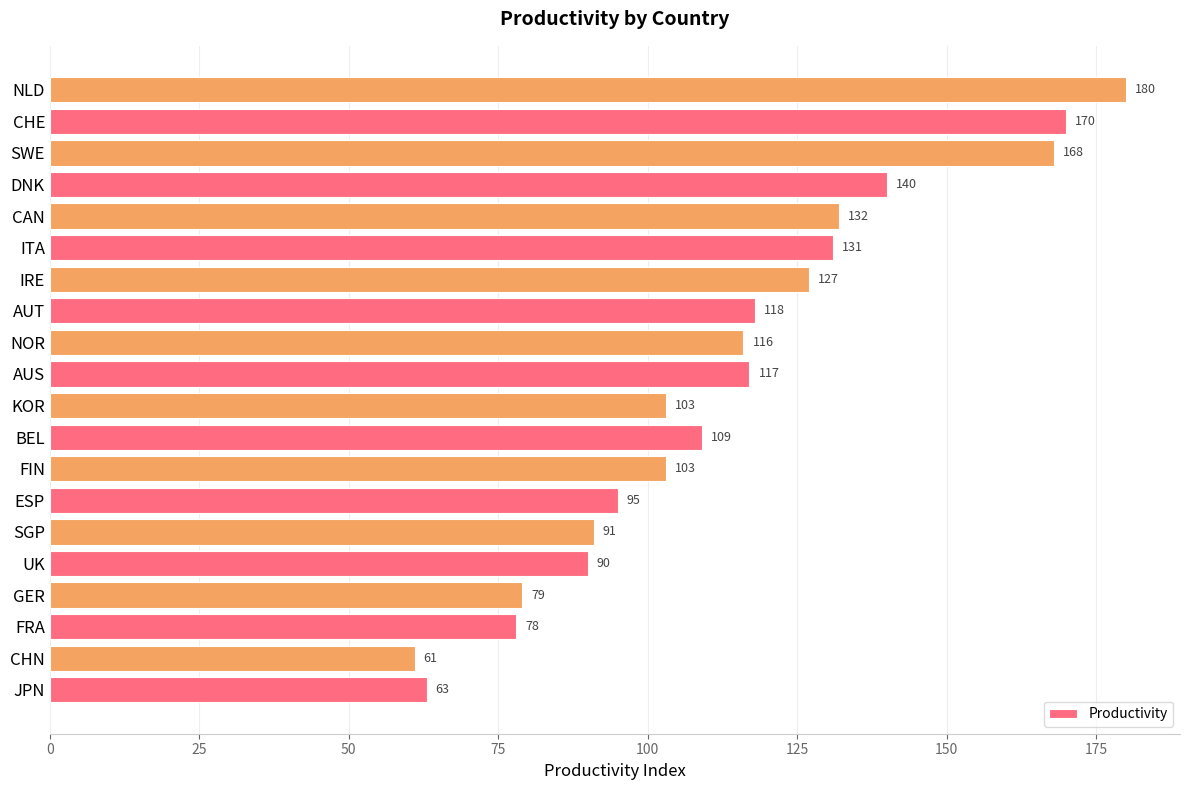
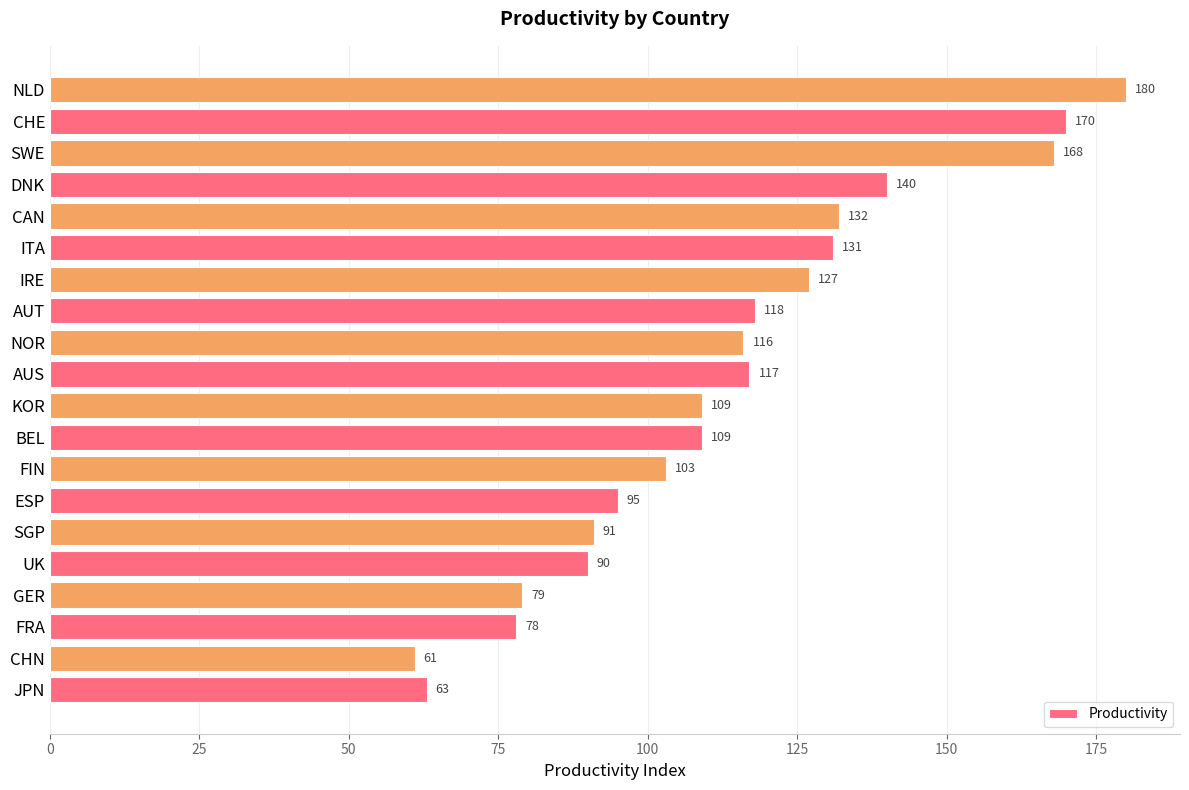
KOR: 103 -> 109
